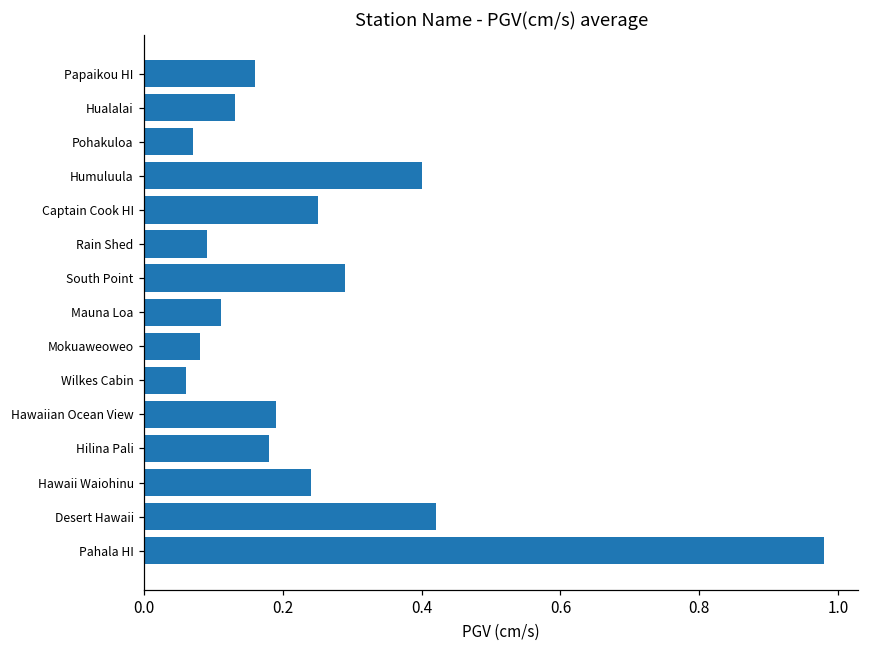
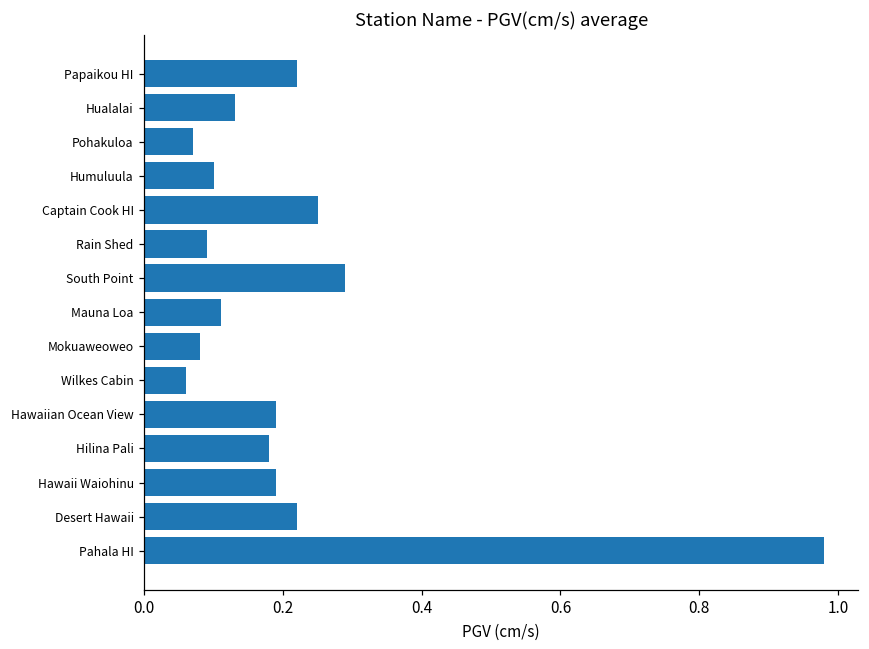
Papaikou HI: 0.16 -> 0.22
Humuluula: 0.4 -> 0.1
Hawaii Waiohinu: 0.24 -> 0.19
Desert Hawaii: 0.42 -> 0.22
